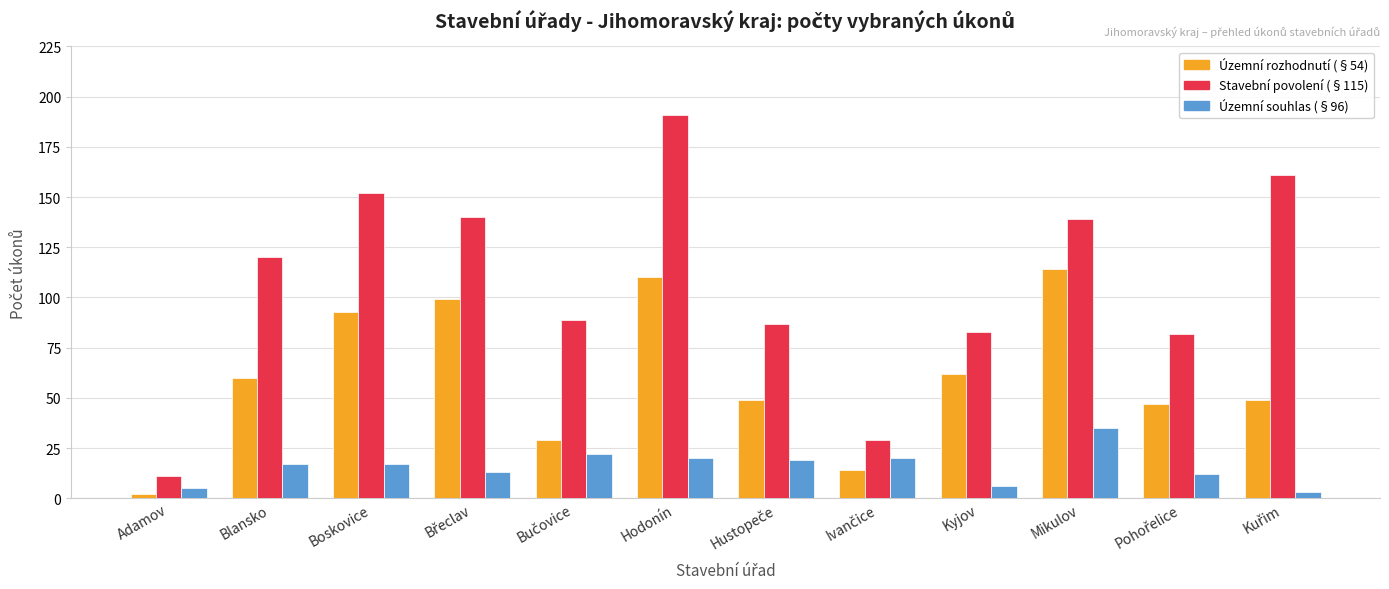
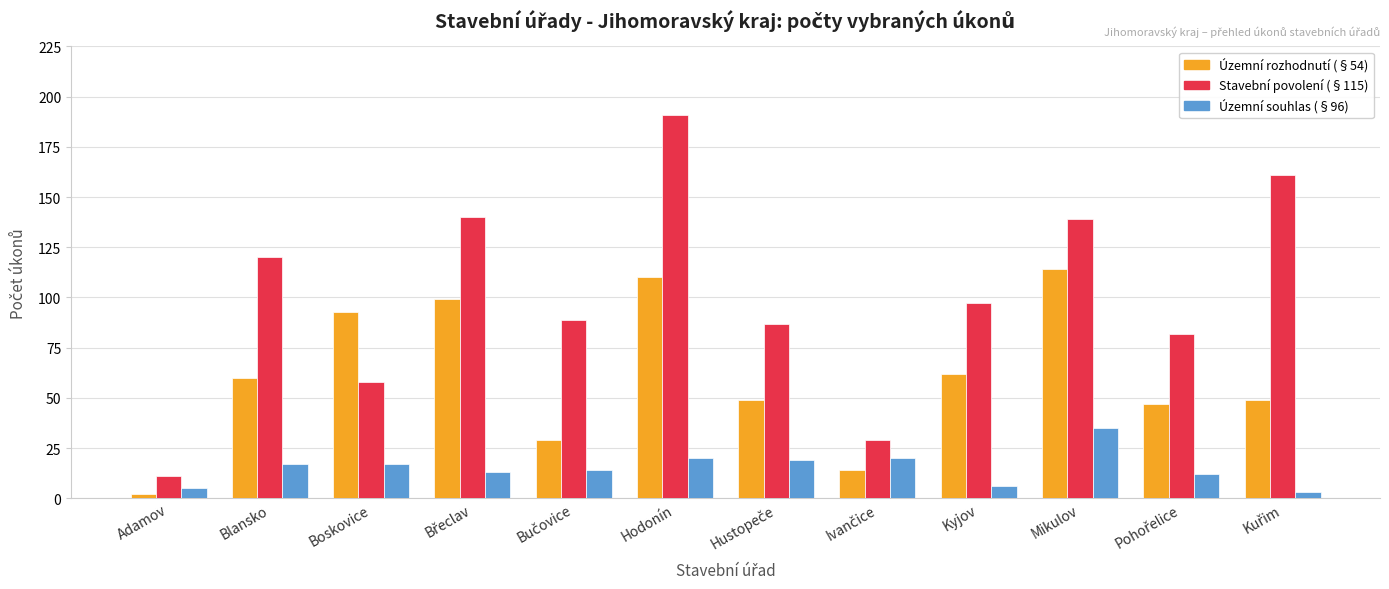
Stavební povolení (§115), Boskovice: 152 -> 58
Územní souhlas (§96), Bučovice: 22 -> 14
Stavební povolení (§115), Kyjov: 83 -> 97
